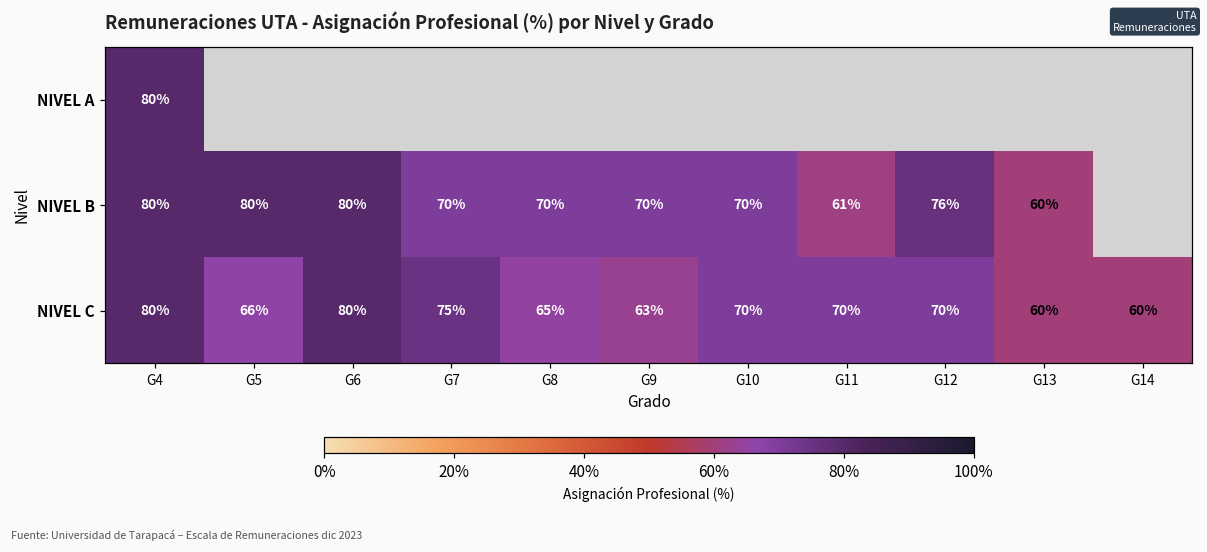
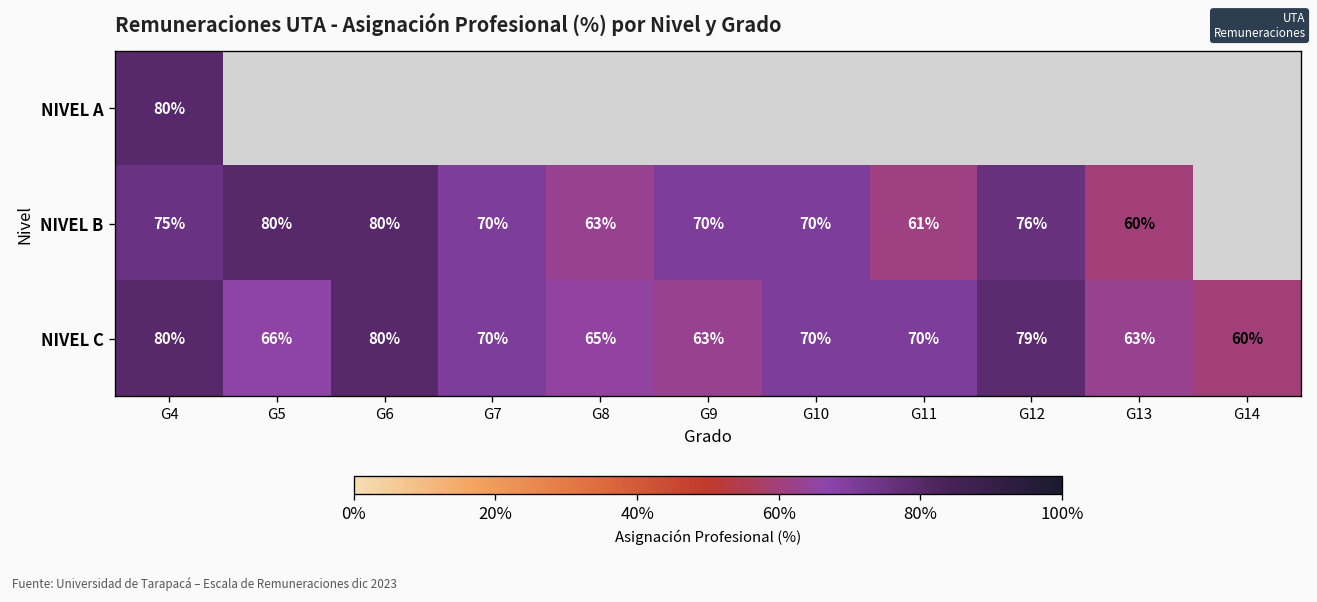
NIVEL B, G4: 80% -> 75%
NIVEL B, G8: 70% -> 63%
NIVEL C, G7: 75% -> 70%
NIVEL C, G12: 70% -> 79%
NIVEL C, G13: 60% -> 63%
